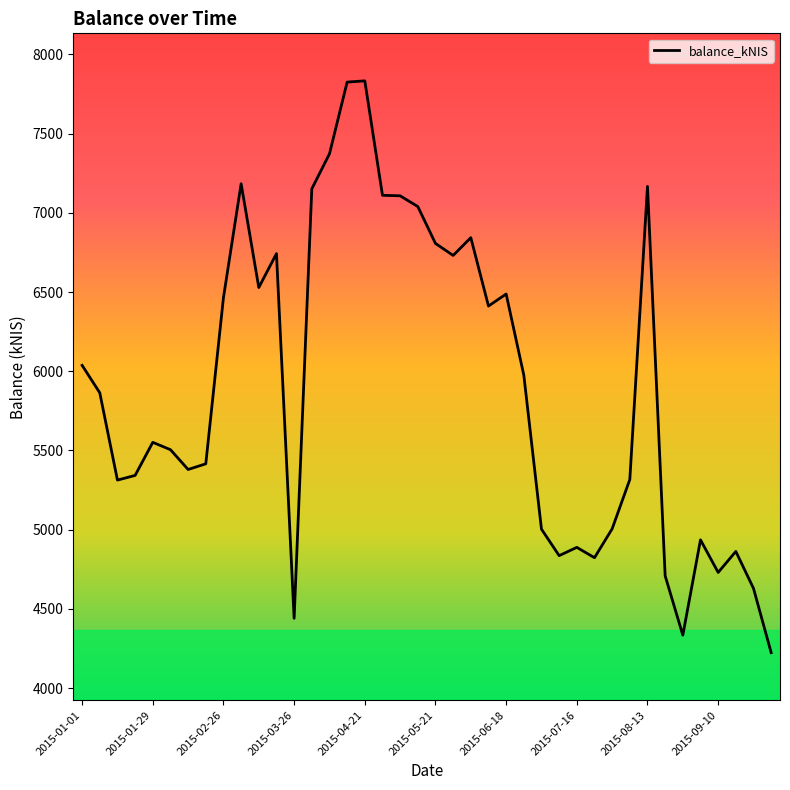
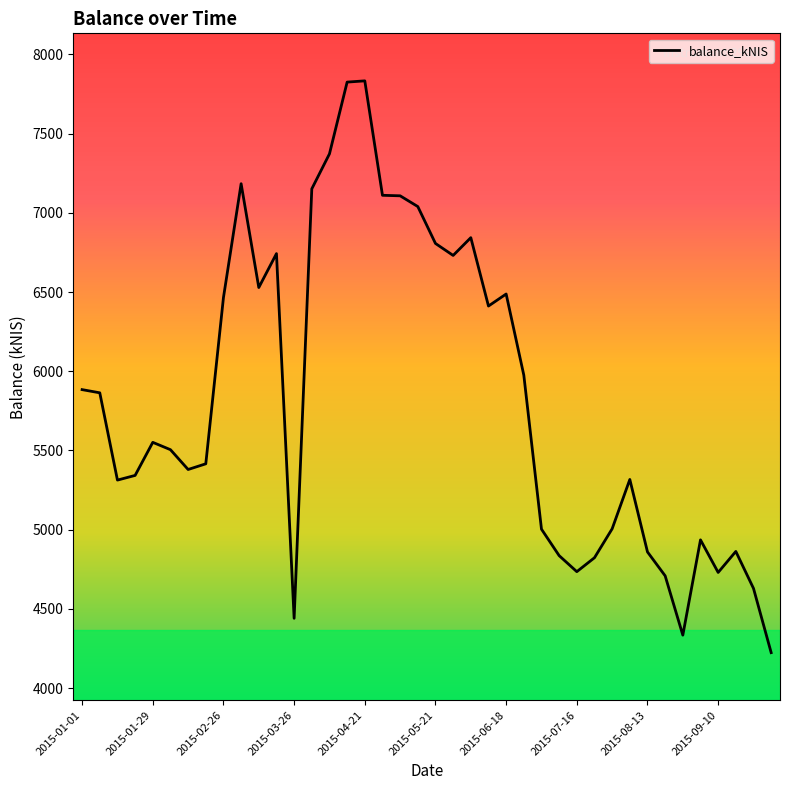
2015-01-01: 6040 -> 5880
2015-07-16: 4890 -> 4730
2015-08-13: 7170 -> 4860
